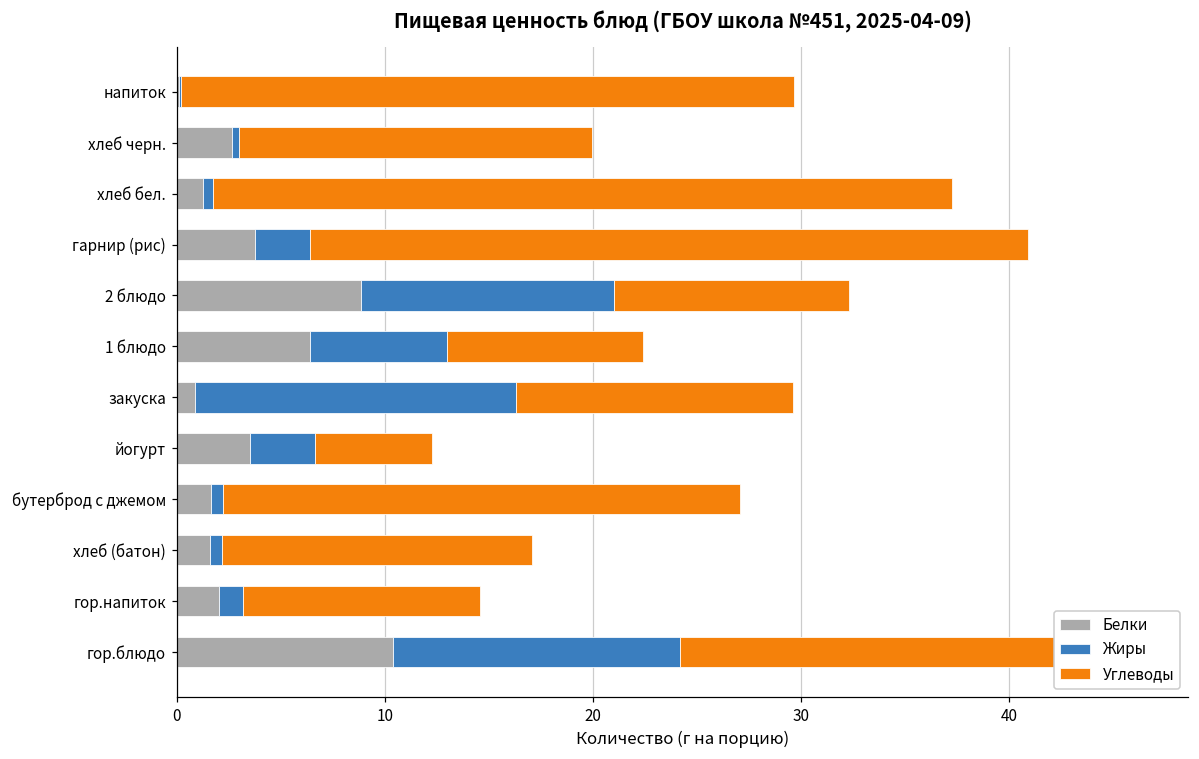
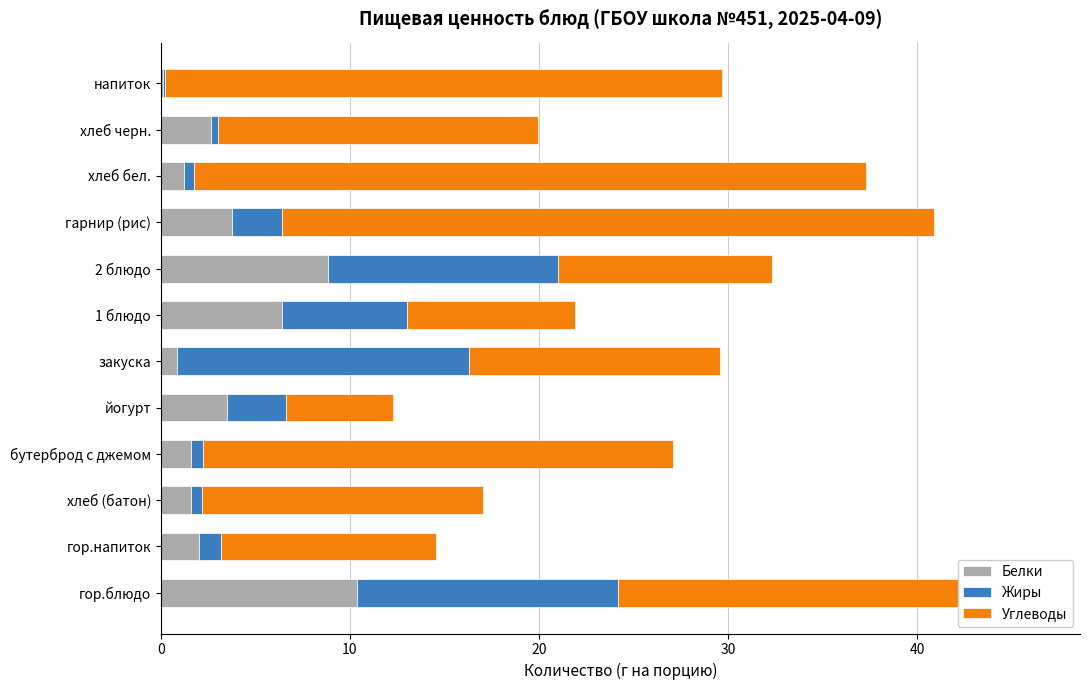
Углеводы, 1 блюдо: 9.4 -> 8.9
